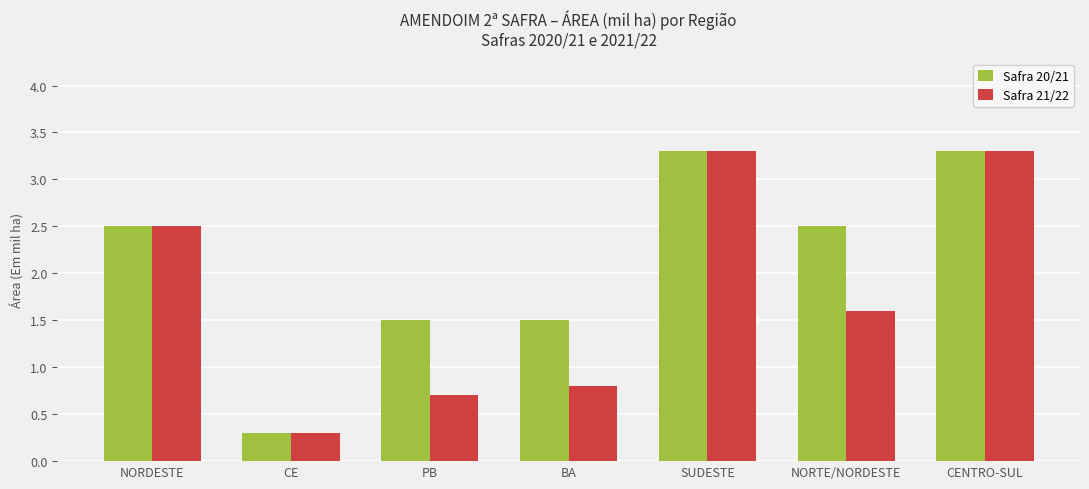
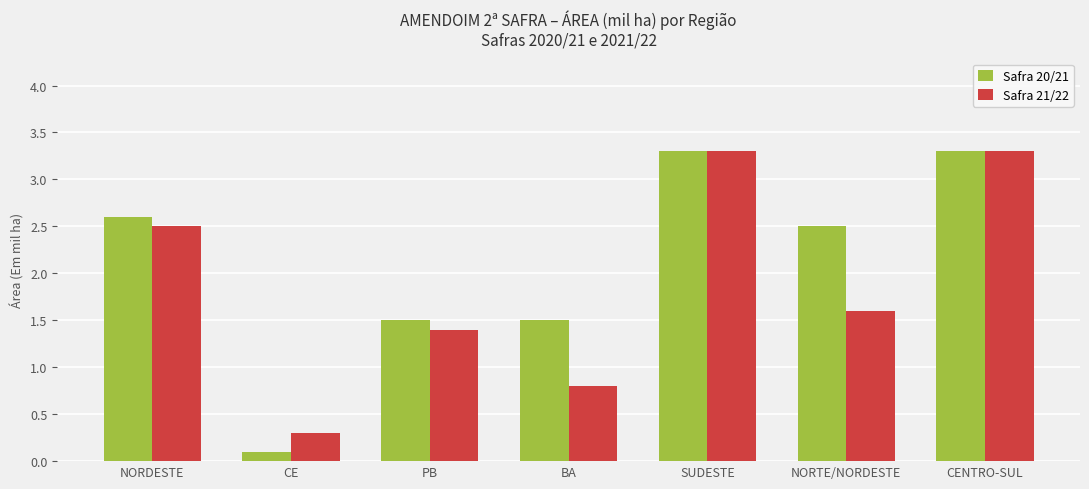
Safra 20/21, NORDESTE: 2.5 -> 2.6
Safra 20/21, CE: 0.3 -> 0.1
Safra 21/22, PB: 0.7 -> 1.4
